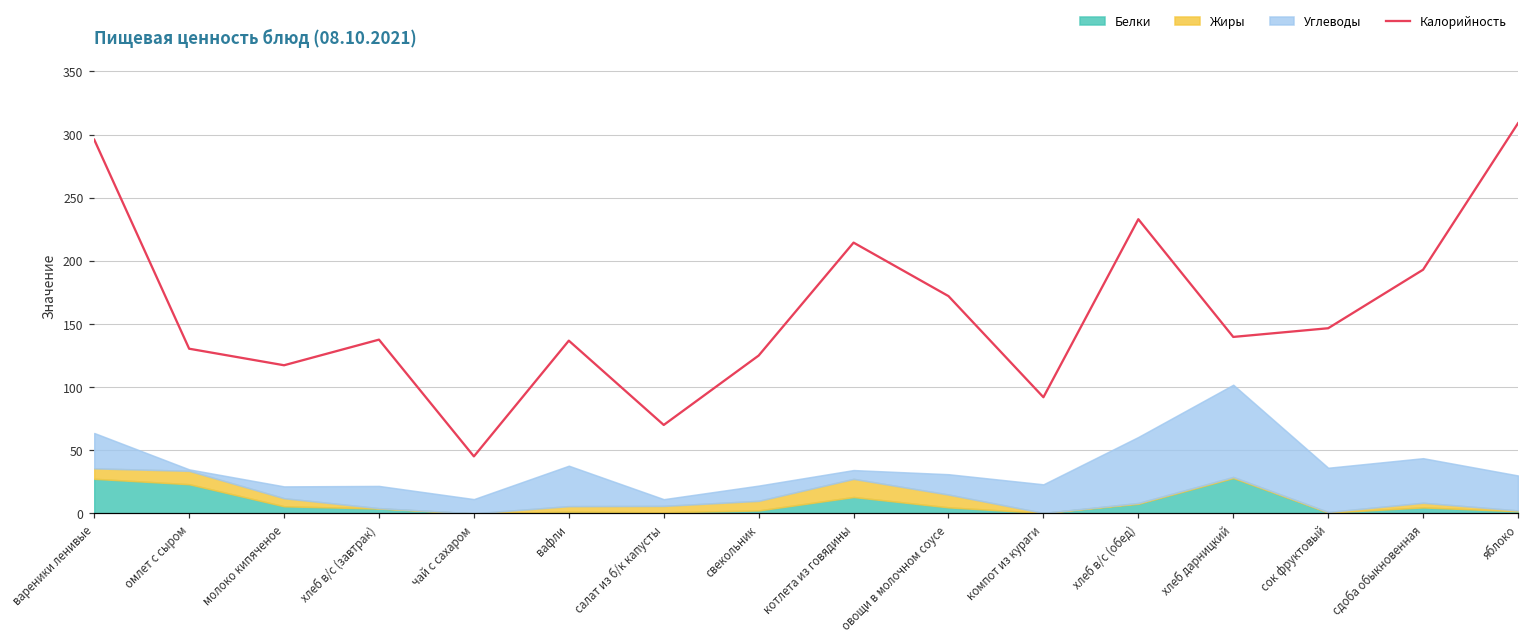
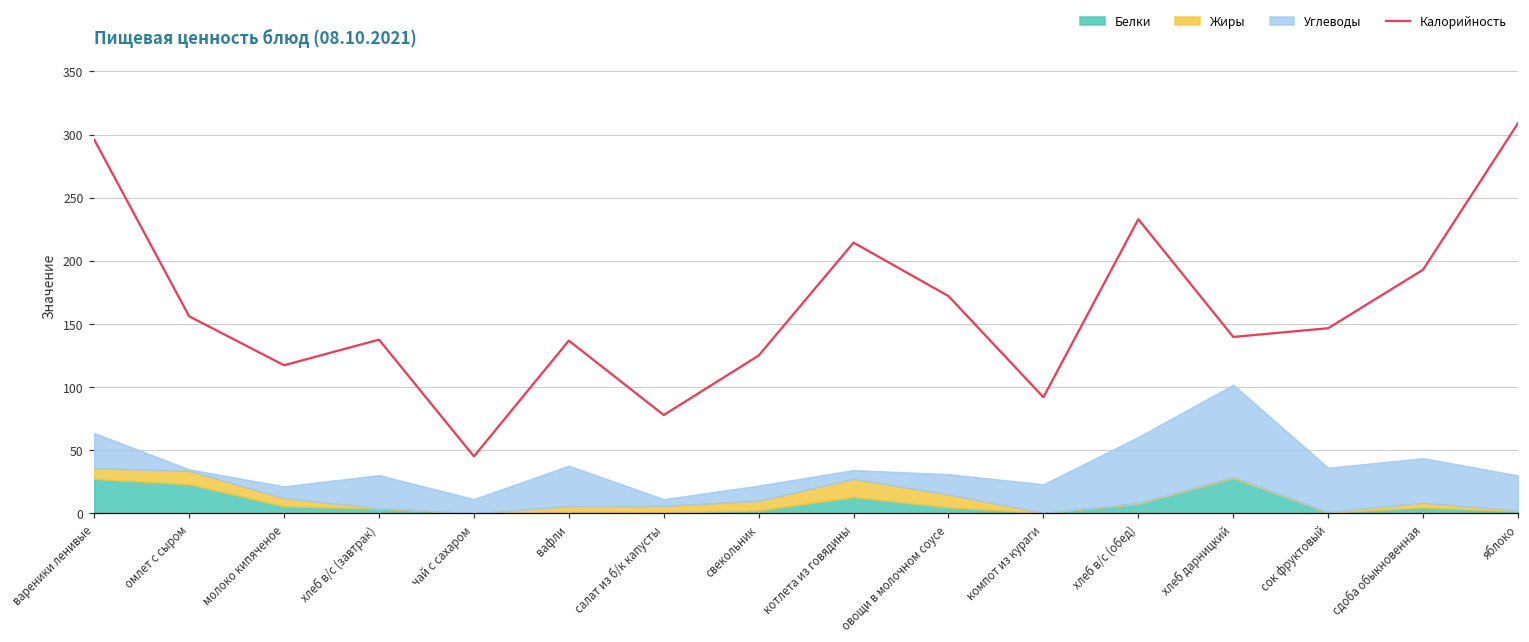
Калорийность, омлет с сыром: 130 -> 156
Углеводы, хлеб в/с (завтрак): 18 -> 26
Калорийность, салат из б/к капусты: 70 -> 78
